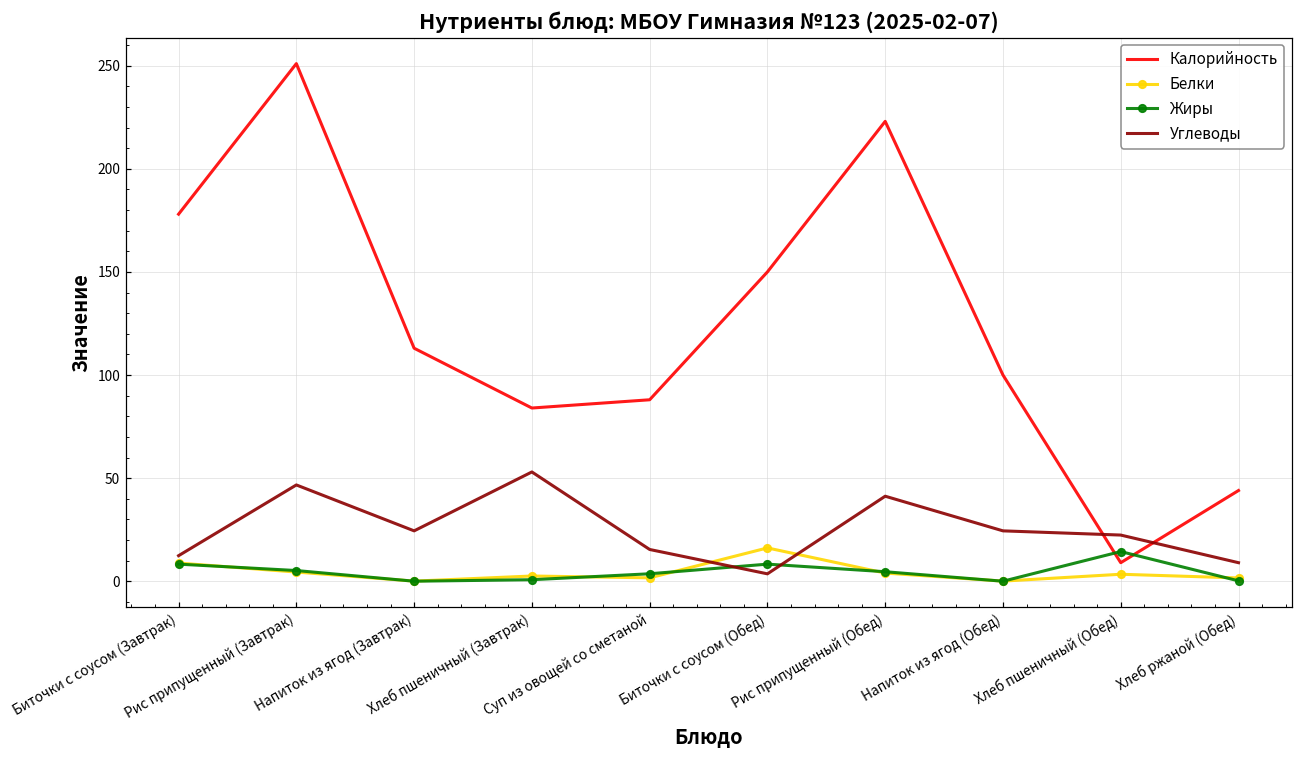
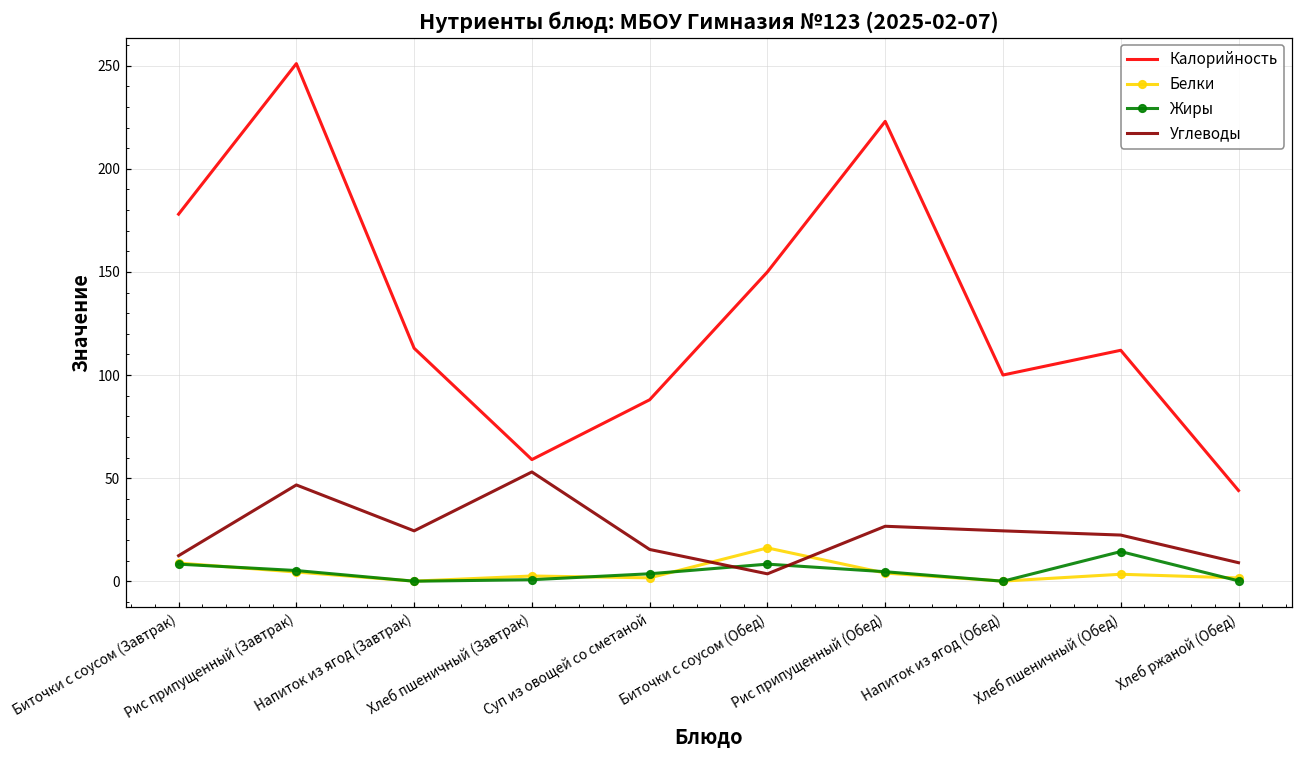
Калорийность, Хлеб пшеничный (Завтрак): 84 -> 59
Углеводы, Рис припущенный (Обед): 41 -> 27
Калорийность, Хлеб пшеничный (Обед): 9 -> 112
